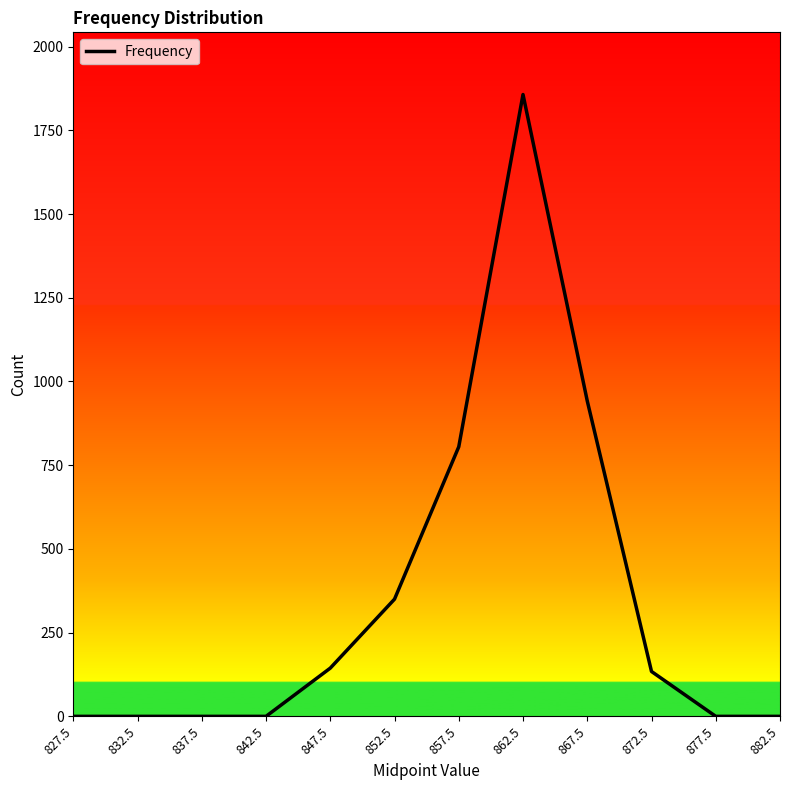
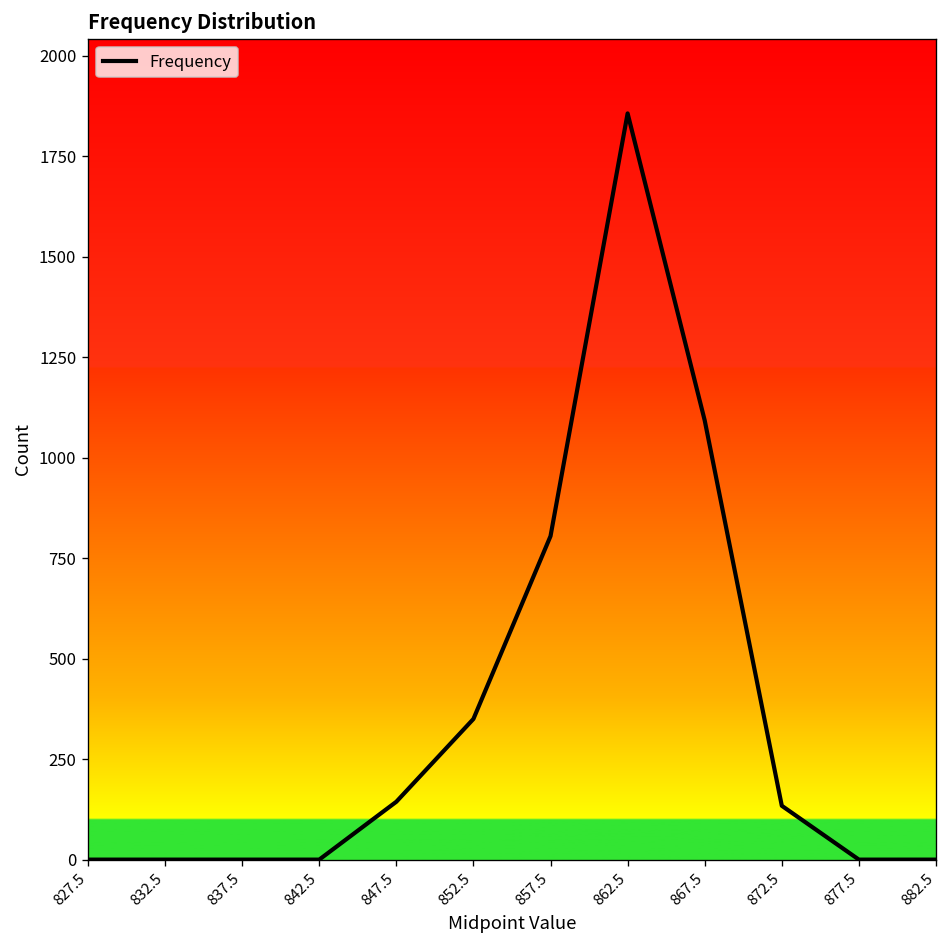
867.5: 940 -> 1090
